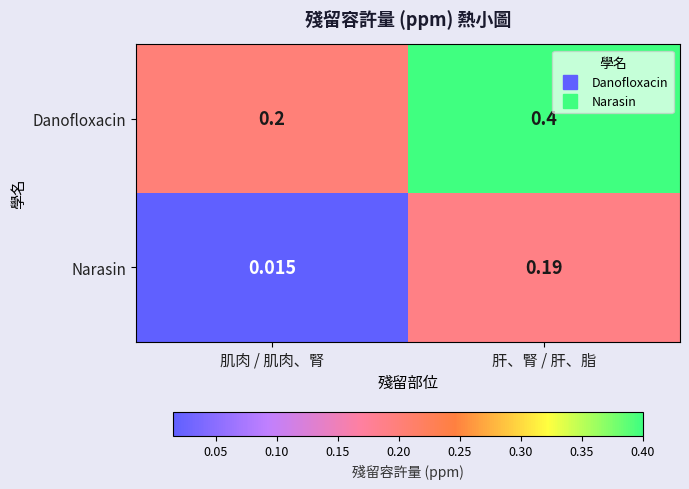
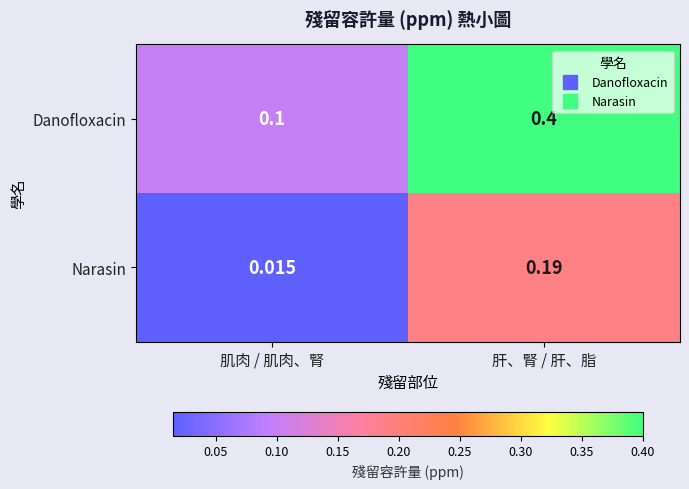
Danofloxacin, 肌肉 / 肌肉、腎: 0.2 -> 0.1
